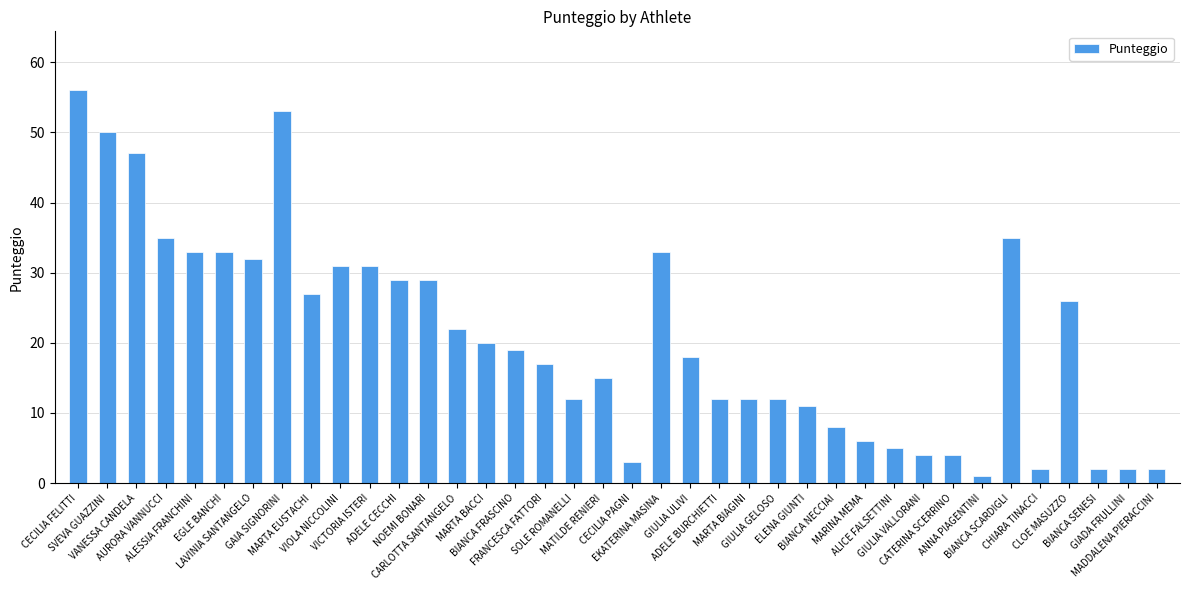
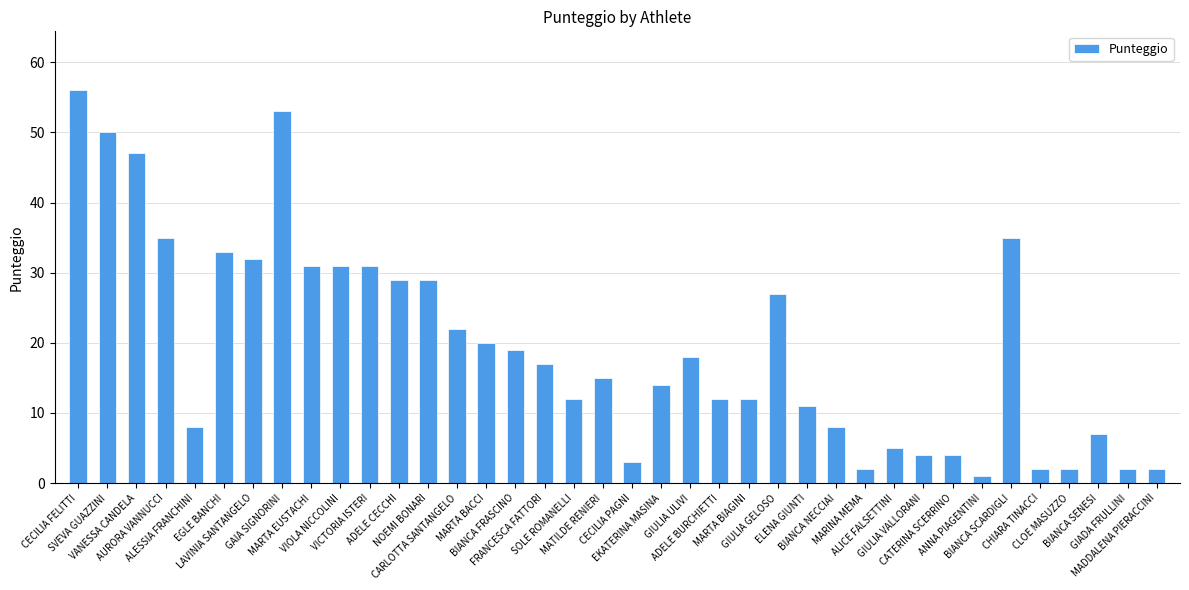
ALESSIA FRANCHINI: 33 -> 8
MARTA EUSTACHI: 27 -> 31
EKATERINA MASINA: 33 -> 14
GIULIA GELOSO: 12 -> 27
MARINA MEMA: 6 -> 2
CLOE MASUZZO: 26 -> 2
BIANCA SENESI: 2 -> 7
